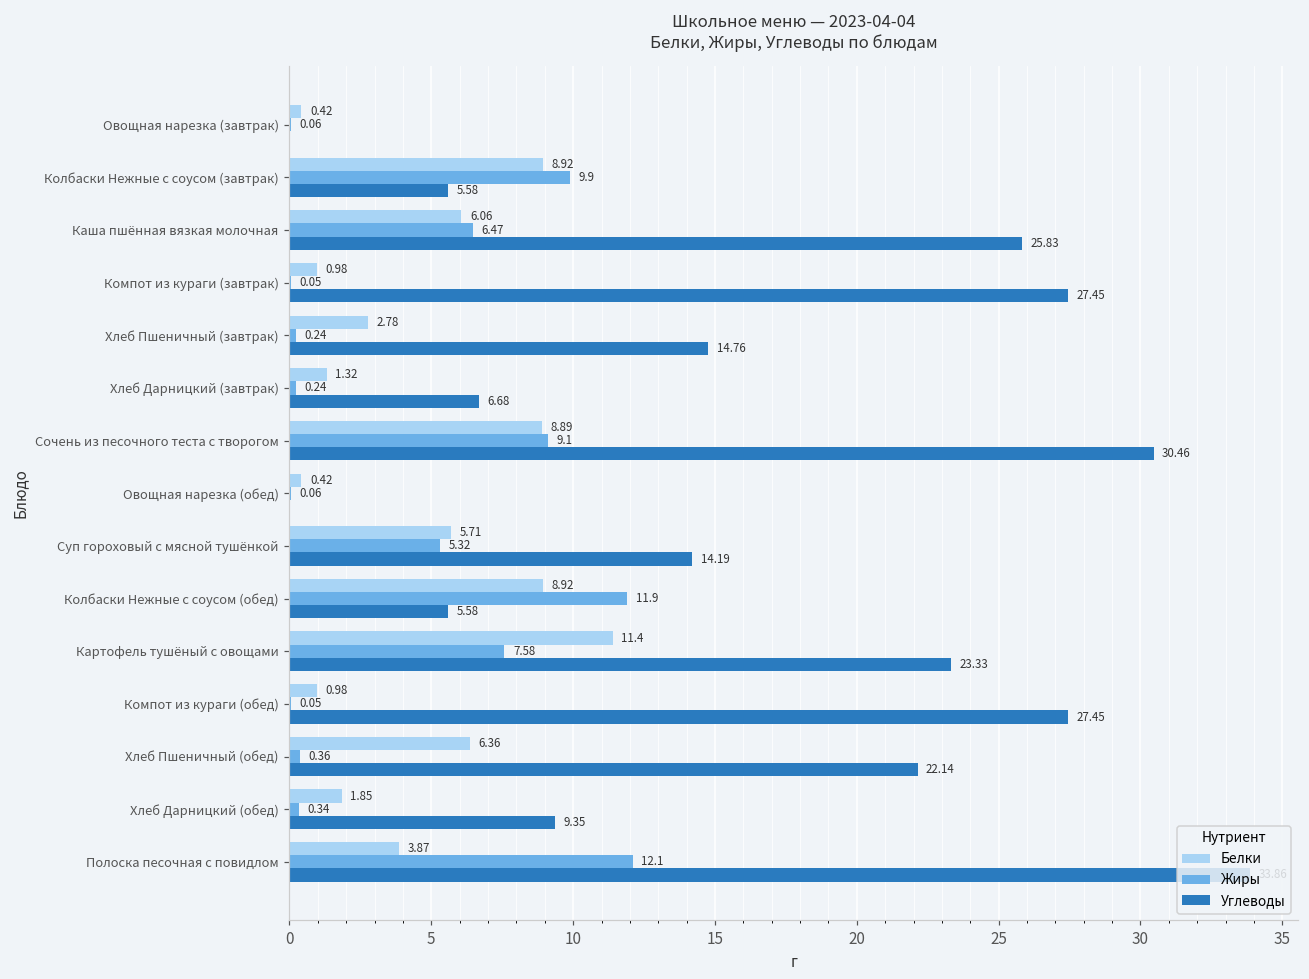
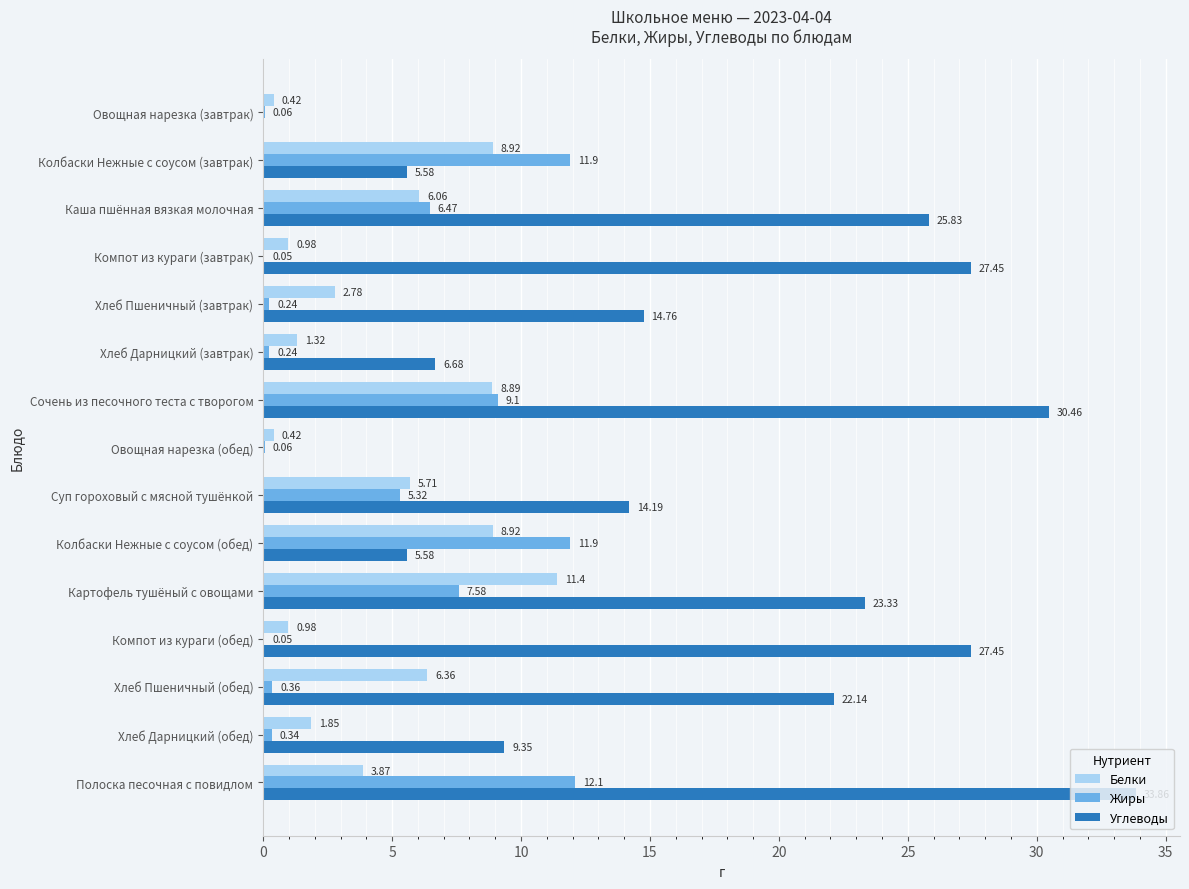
Жиры, Колбаски Нежные с соусом (завтрак): 9.9 -> 11.9
